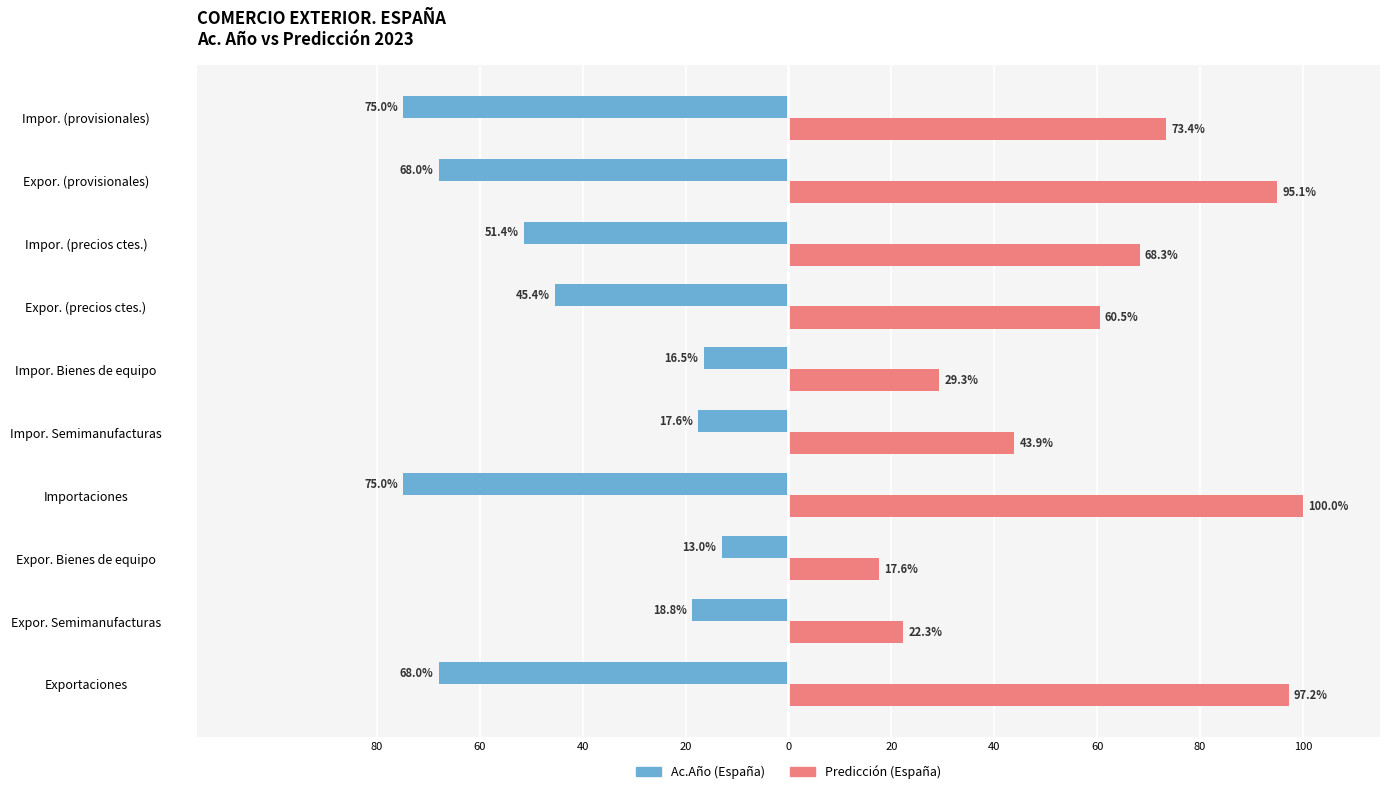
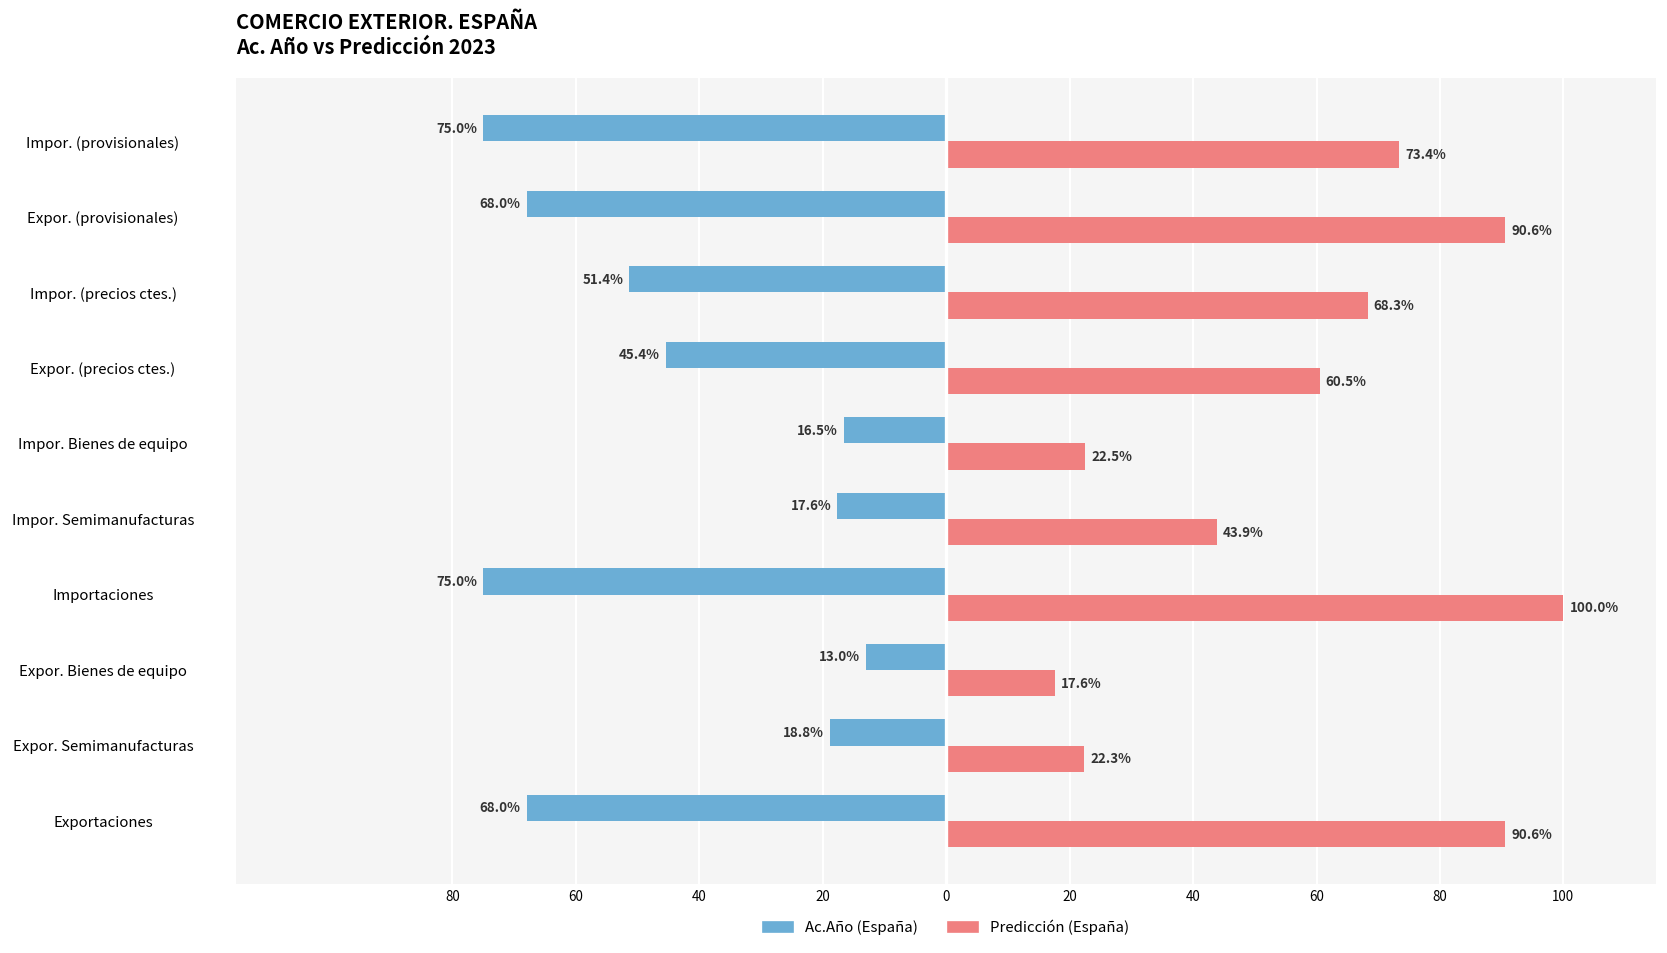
Predicción (España), Expor. (provisionales): 95.1% -> 90.6%
Predicción (España), Impor. Bienes de equipo: 29.3% -> 22.5%
Predicción (España), Exportaciones: 97.2% -> 90.6%
